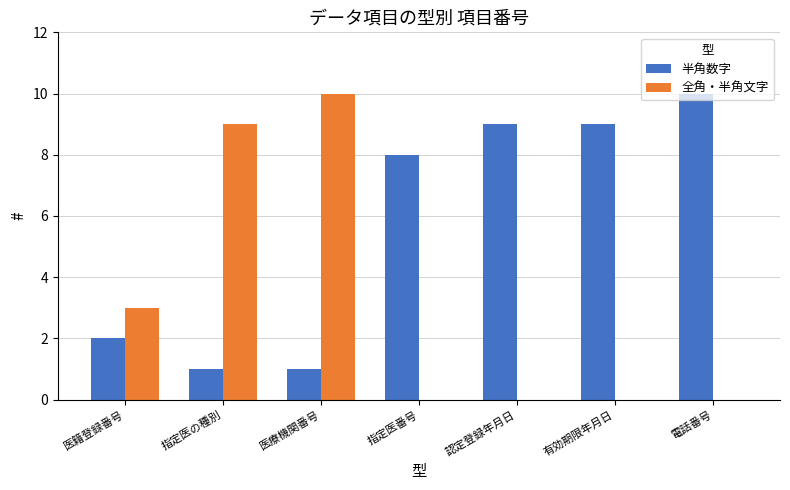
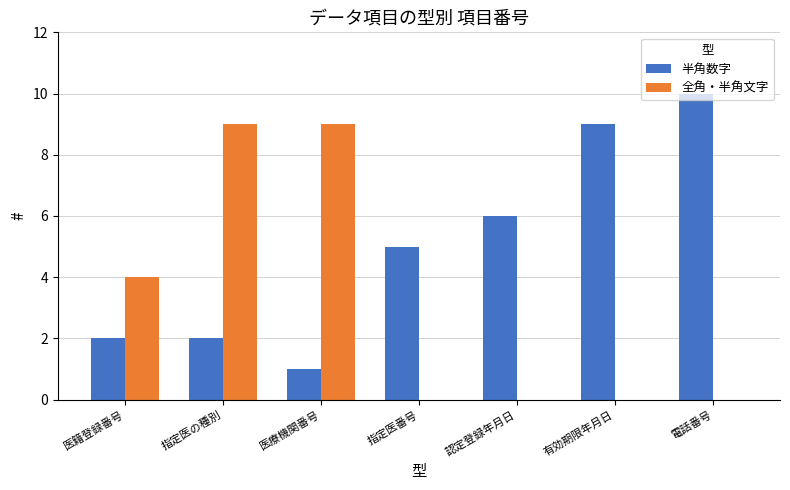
全角・半角文字, 医籍登録番号: 3 -> 4
半角数字, 指定医の種別: 1 -> 2
全角・半角文字, 医療機関番号: 10 -> 9
半角数字, 指定医番号: 8 -> 5
半角数字, 認定登録年月日: 9 -> 6
